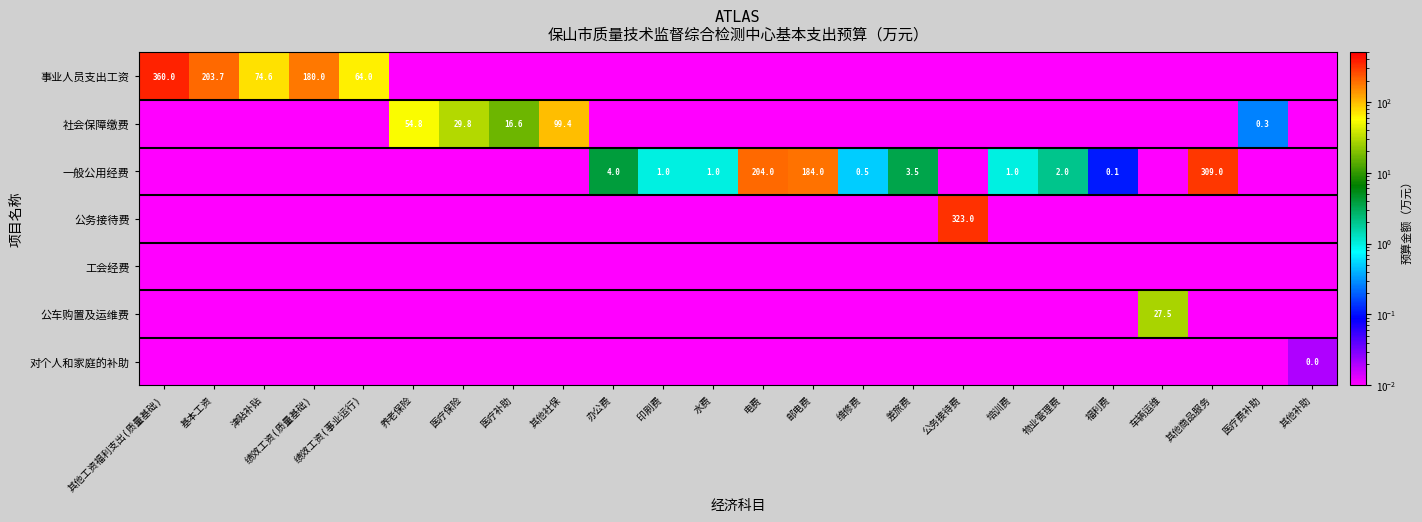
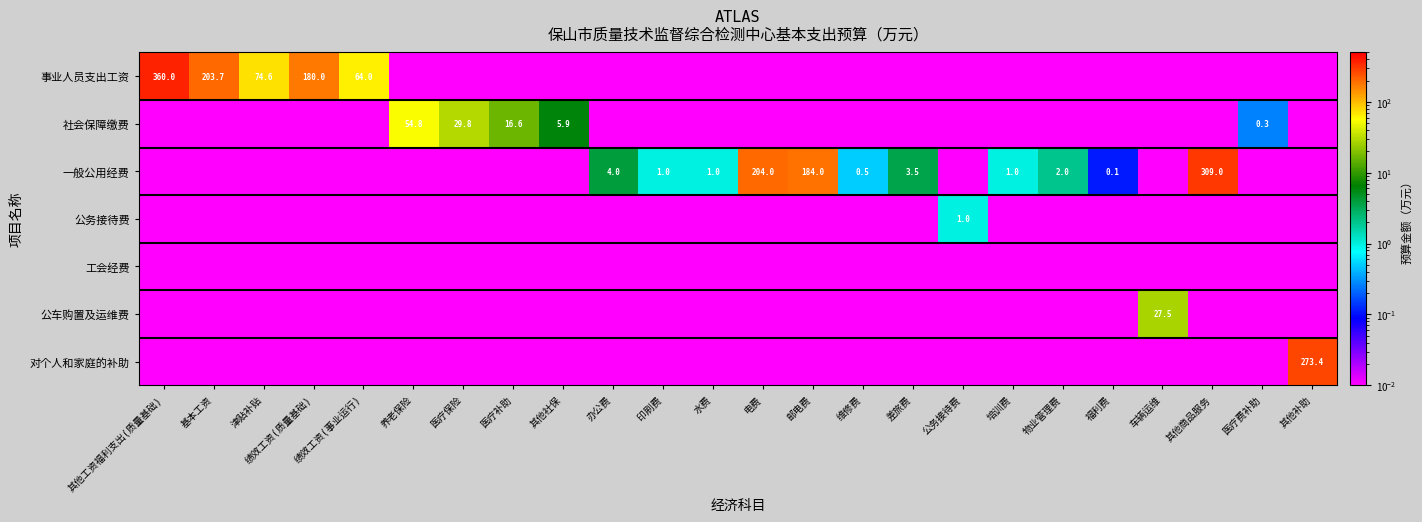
社会保障缴费, 其他社保: 99.4 -> 5.9
公务接待费, 公务接待费: 323.0 -> 1.0
对个人和家庭的补助, 其他补助: 0.0 -> 273.4
